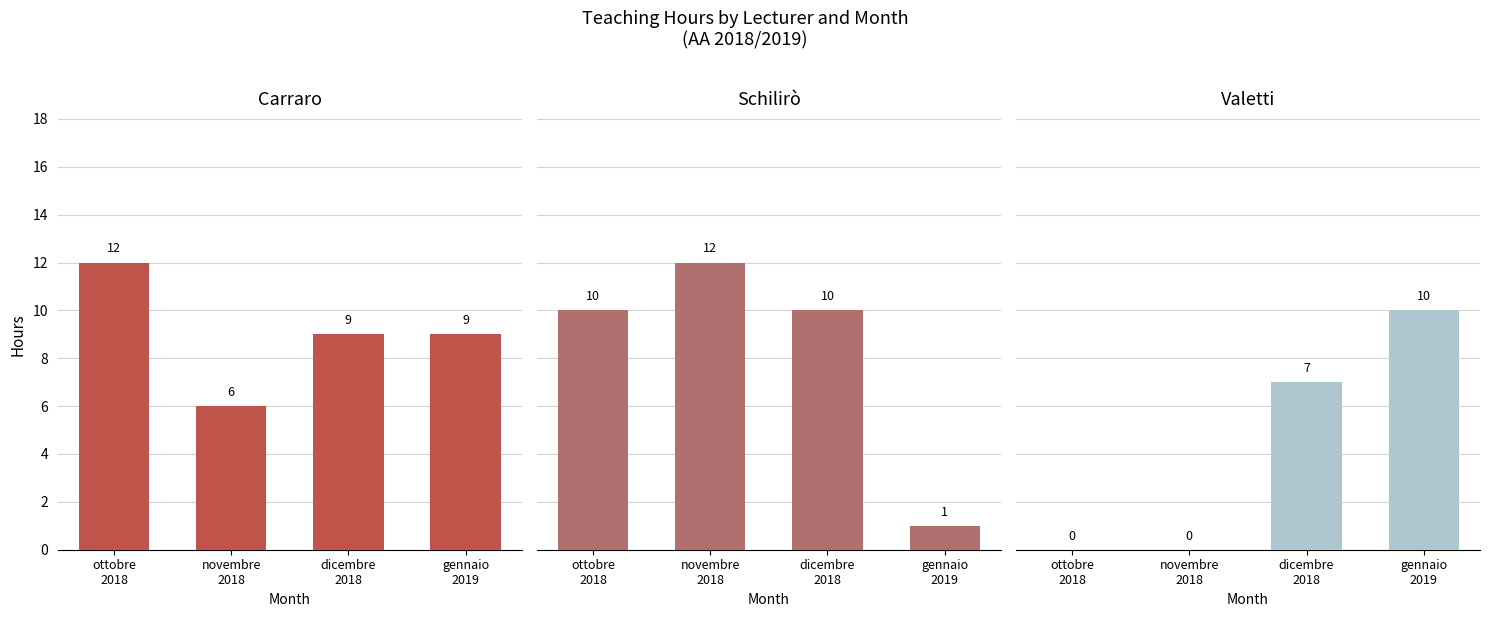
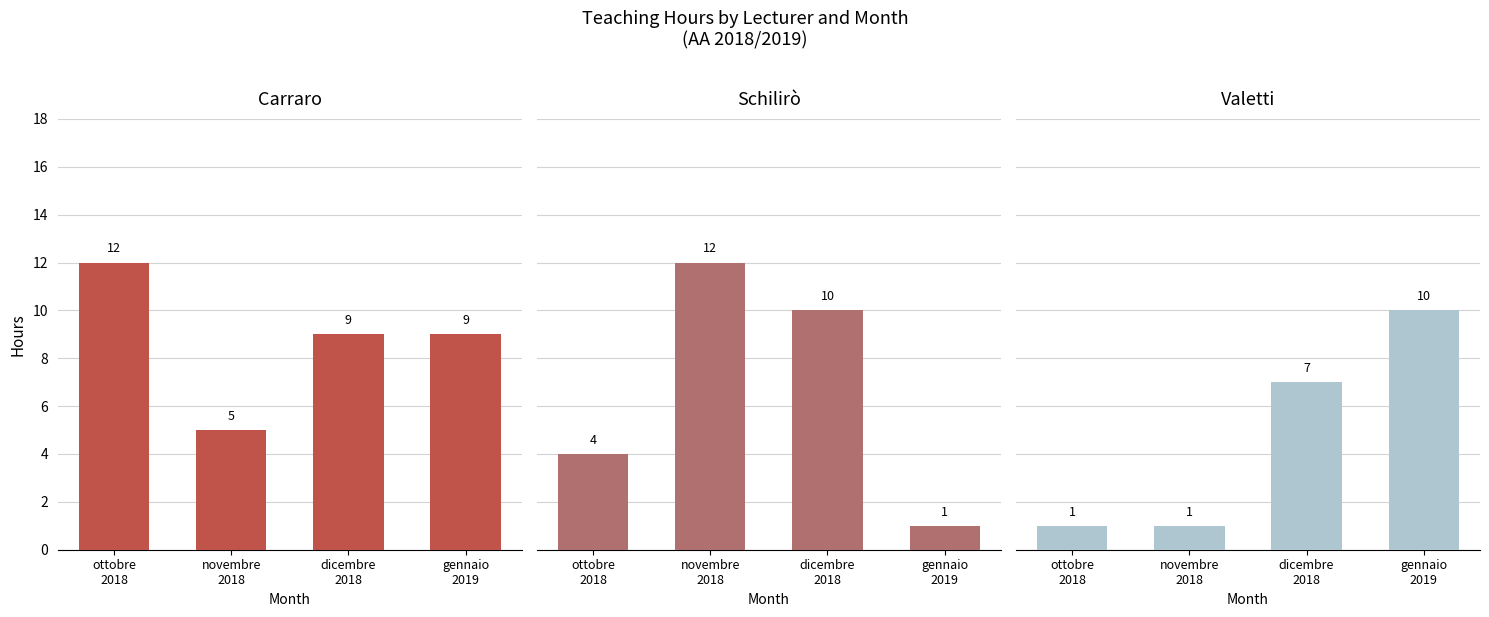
Carraro, novembre 2018: 6 -> 5
Schilirò, ottobre 2018: 10 -> 4
Valetti, ottobre 2018: 0 -> 1
Valetti, novembre 2018: 0 -> 1
